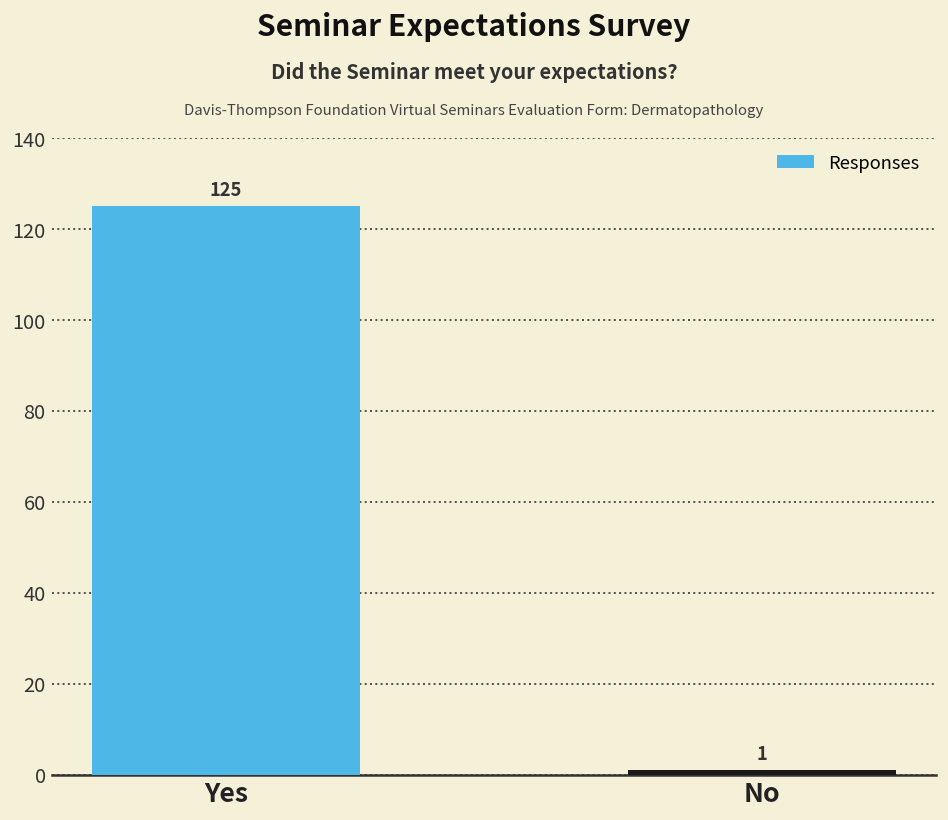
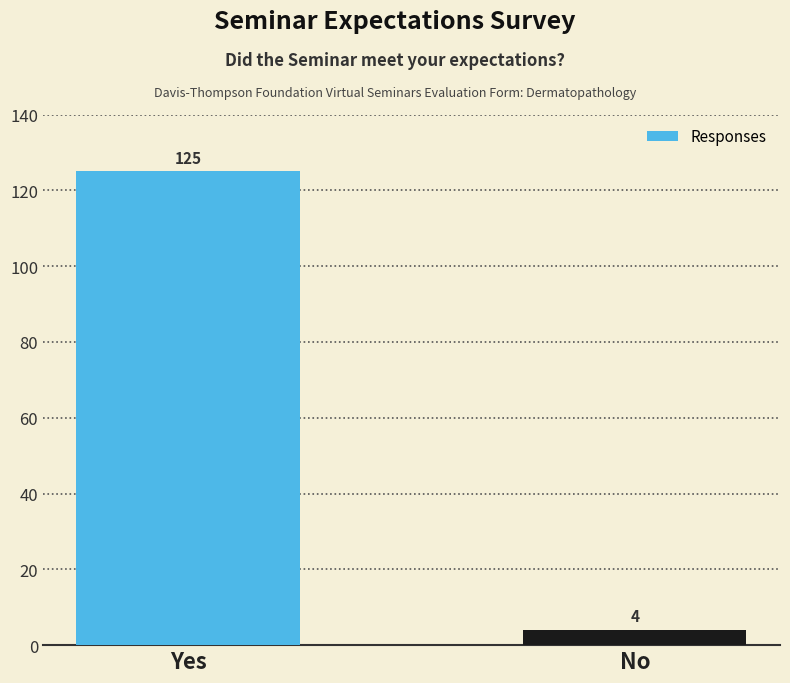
No: 1 -> 4
